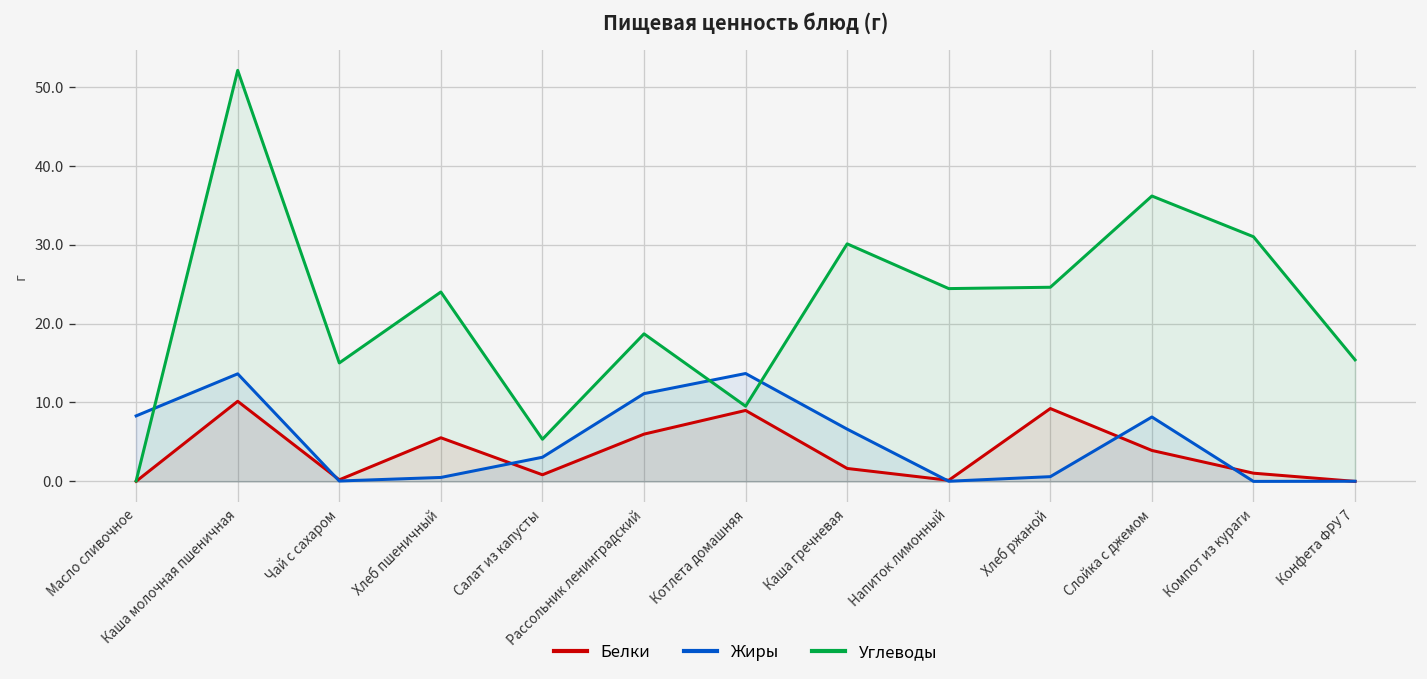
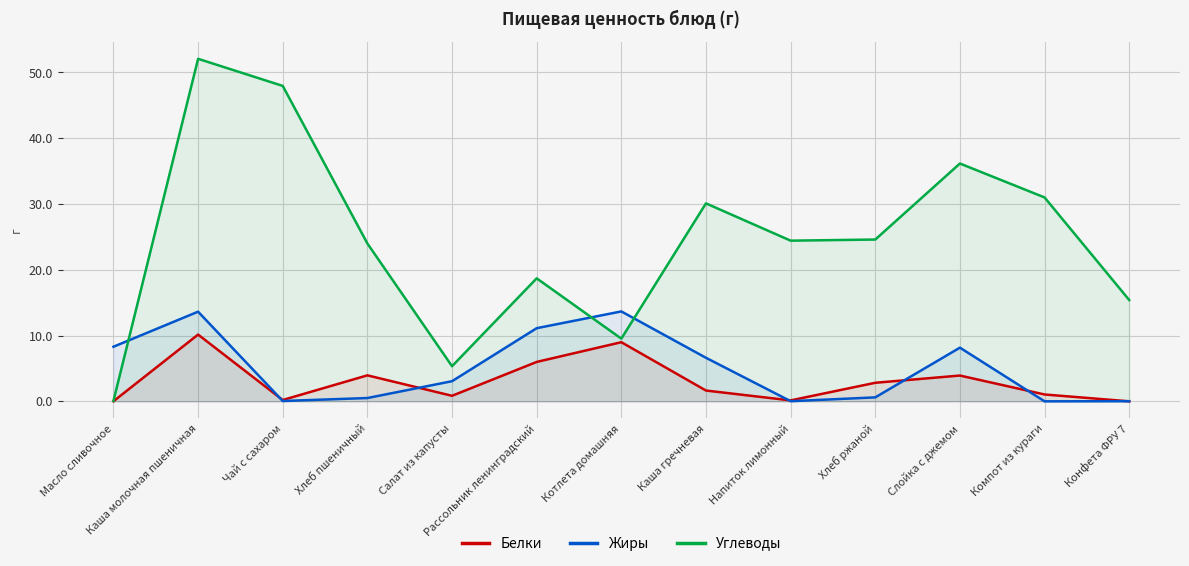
Углеводы, Чай с сахаром: 15 -> 48
Белки, Хлеб пшеничный: 6 -> 4
Белки, Хлеб ржаной: 9 -> 3
